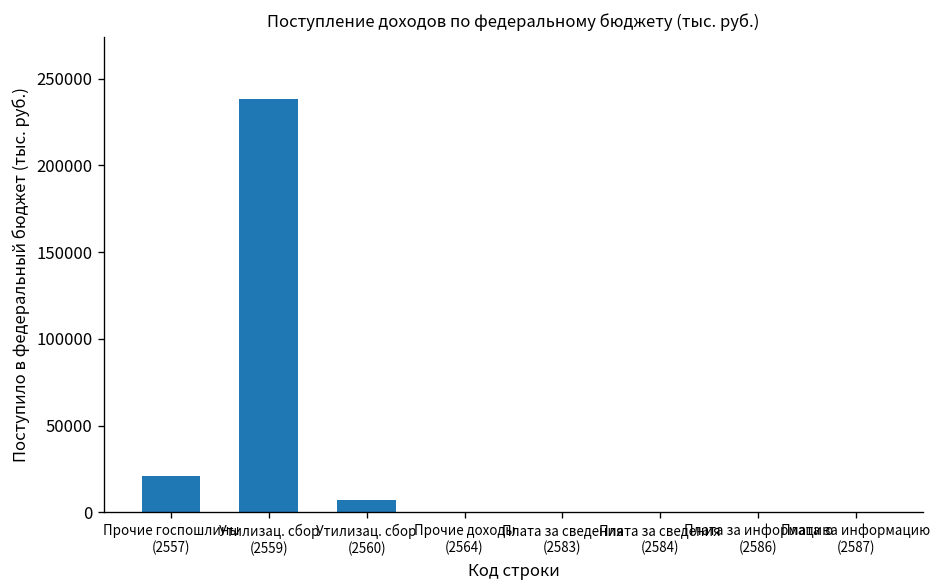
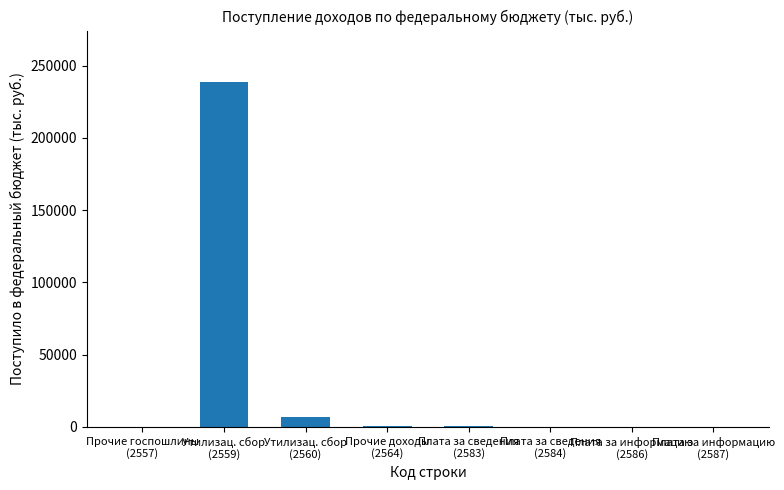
Прочие госпошлины (2557): 21000 -> 0
